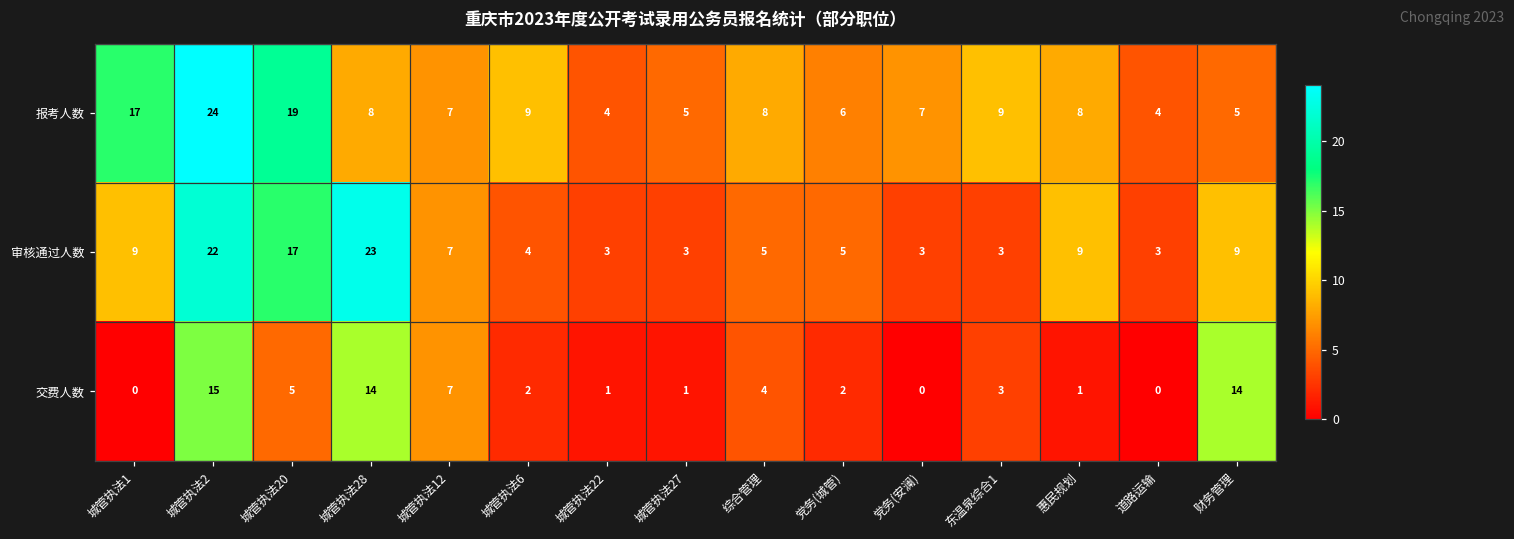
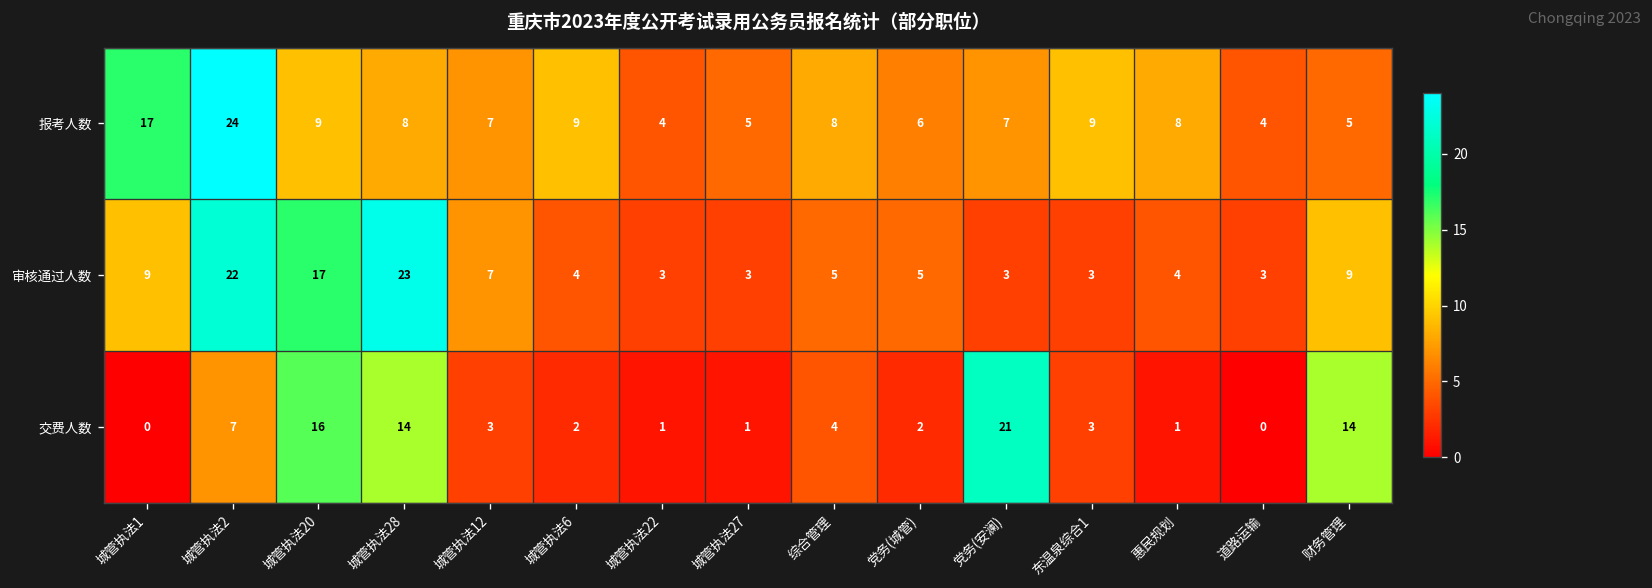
报考人数, 城管执法20: 19 -> 9
审核通过人数, 惠民规划: 9 -> 4
交费人数, 城管执法2: 15 -> 7
交费人数, 城管执法20: 5 -> 16
交费人数, 城管执法12: 7 -> 3
交费人数, 党务(安澜): 0 -> 21
